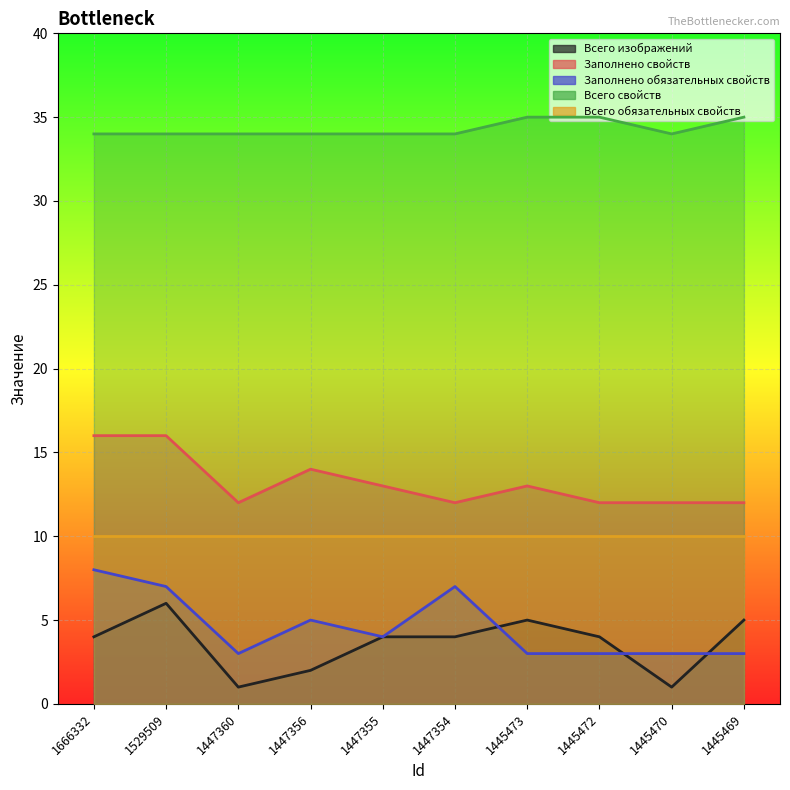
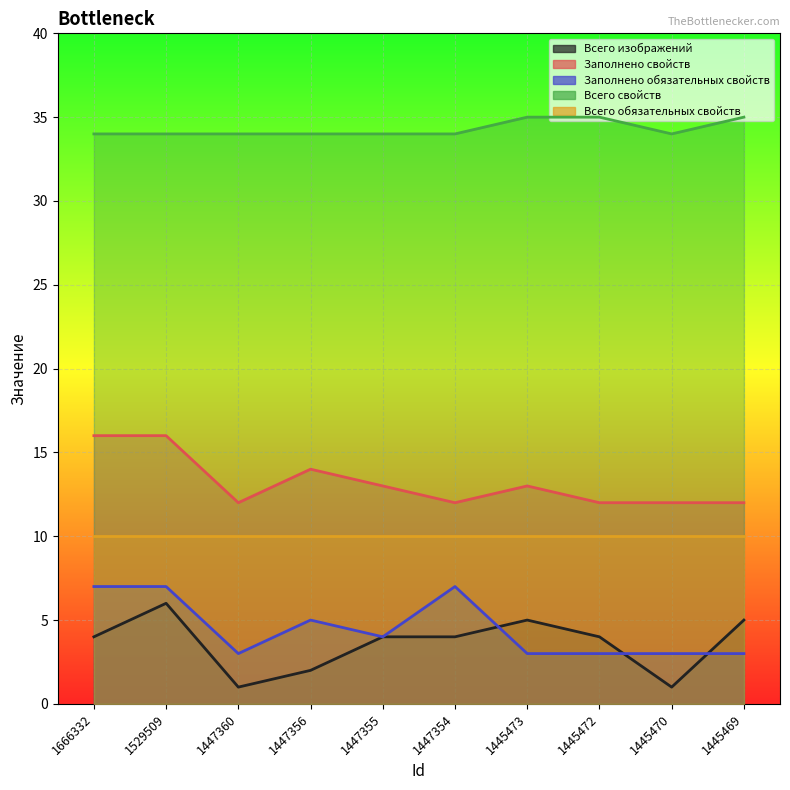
Заполнено обязательных свойств, 1666332: 8 -> 7
